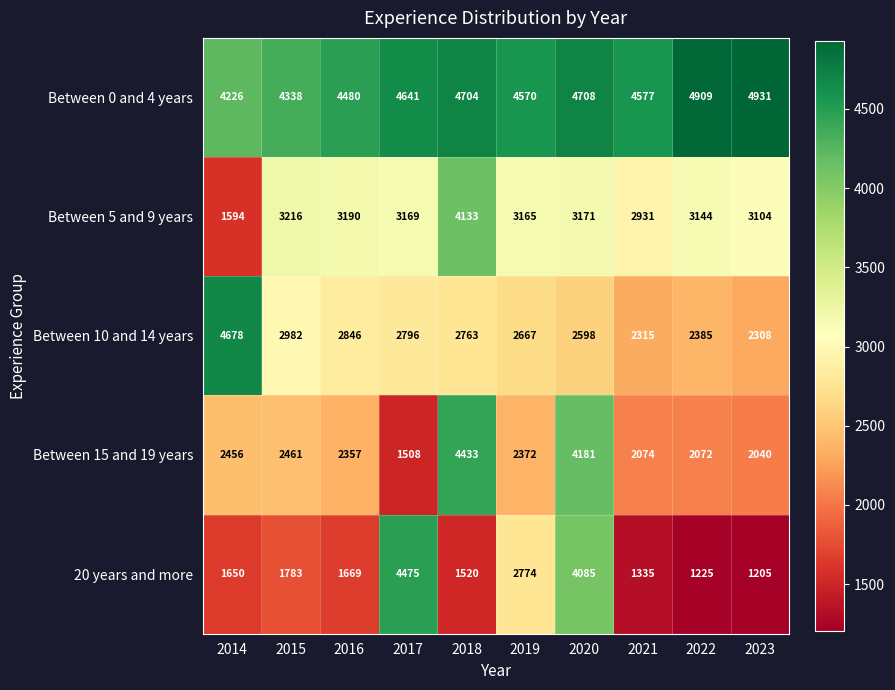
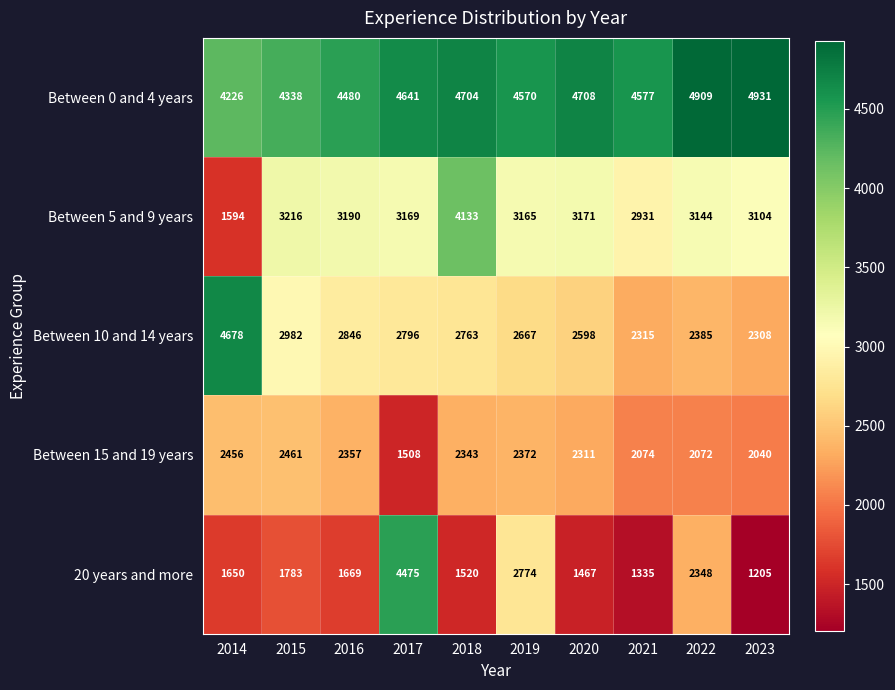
Between 15 and 19 years, 2018: 4433 -> 2343
Between 15 and 19 years, 2020: 4181 -> 2311
20 years and more, 2020: 4085 -> 1467
20 years and more, 2022: 1225 -> 2348
